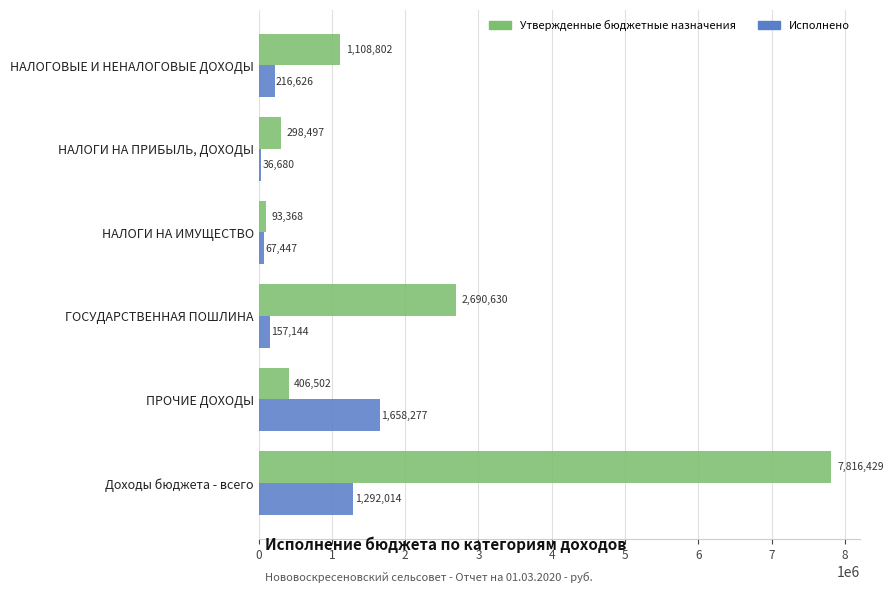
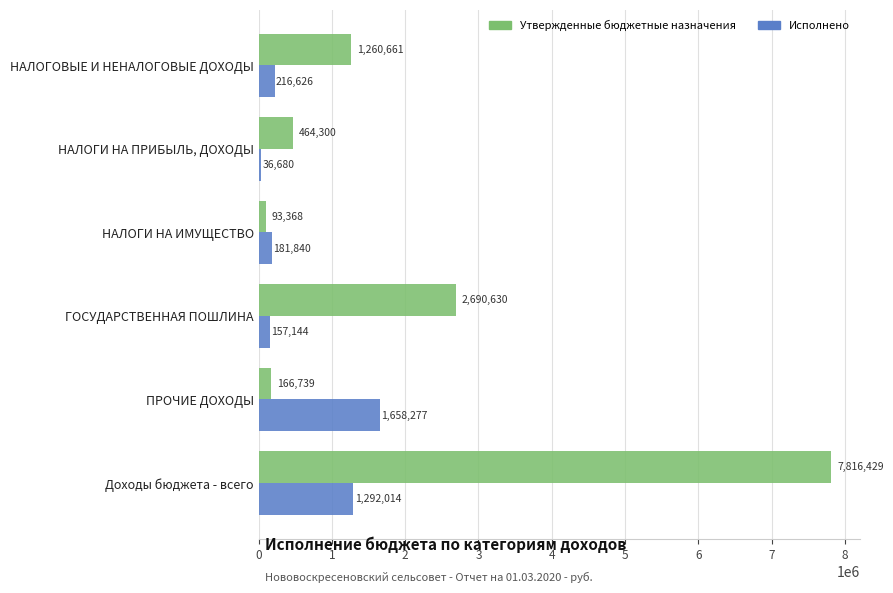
Утвержденные бюджетные назначения, НАЛОГОВЫЕ И НЕНАЛОГОВЫЕ ДОХОДЫ: 1,108,802 -> 1,260,661
Утвержденные бюджетные назначения, НАЛОГИ НА ПРИБЫЛЬ, ДОХОДЫ: 298,497 -> 464,300
Исполнено, НАЛОГИ НА ИМУЩЕСТВО: 67,447 -> 181,840
Утвержденные бюджетные назначения, ПРОЧИЕ ДОХОДЫ: 406,502 -> 166,739
